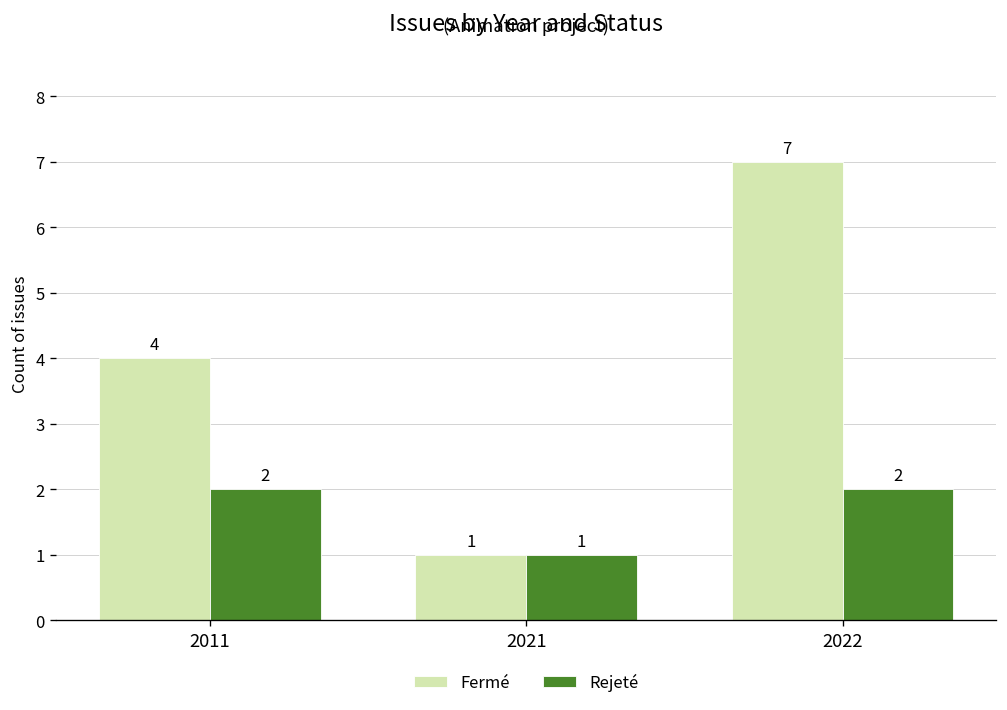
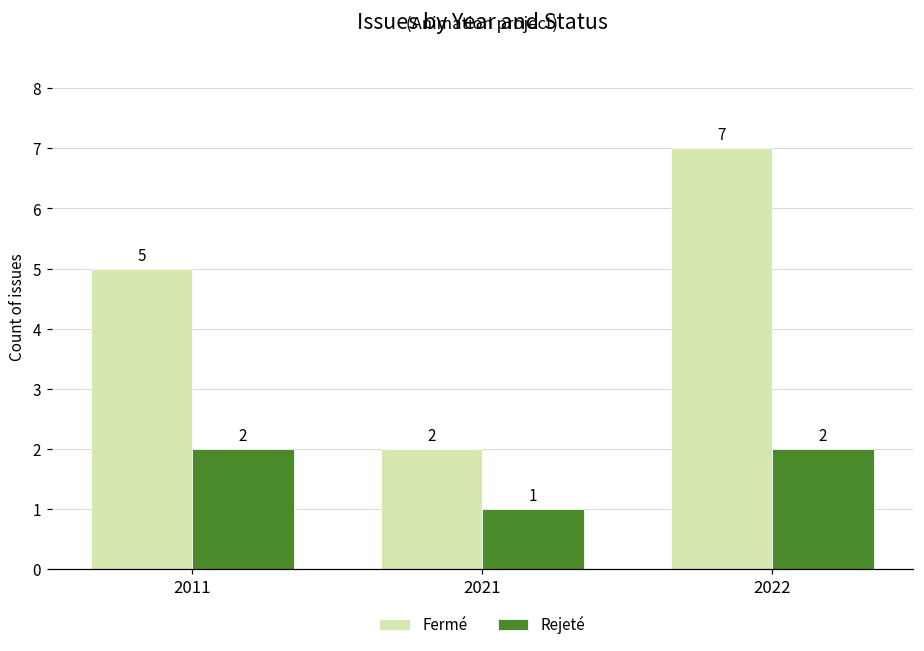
Fermé, 2011: 4 -> 5
Fermé, 2021: 1 -> 2
